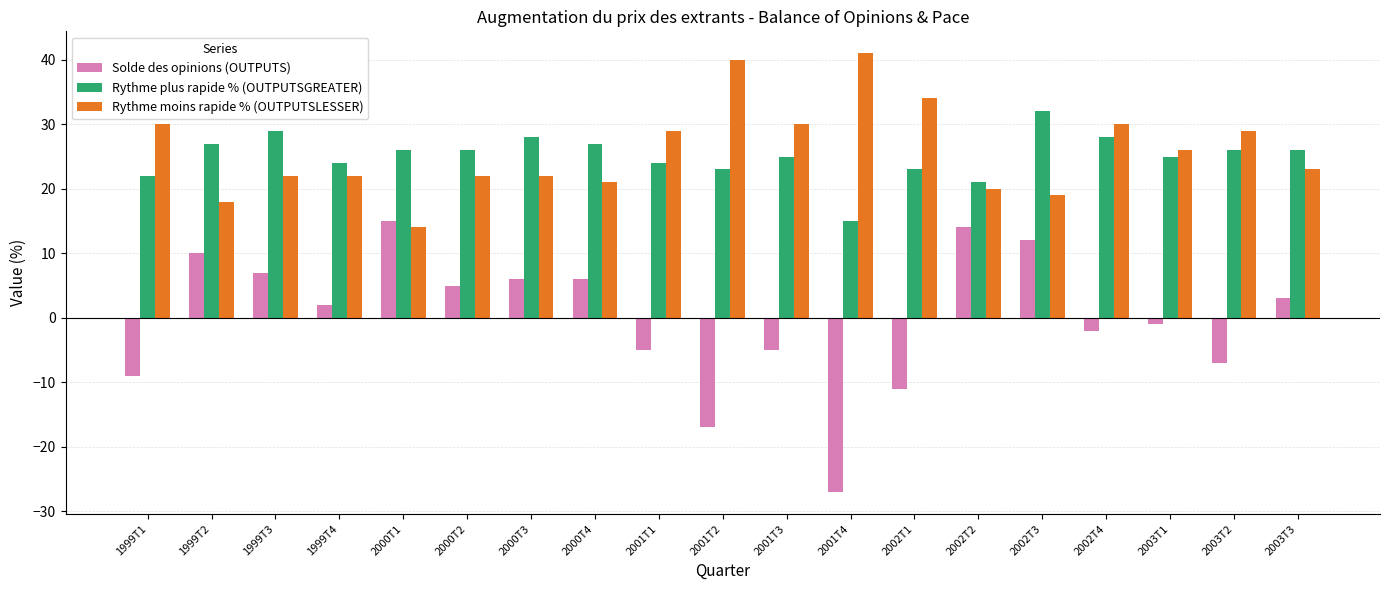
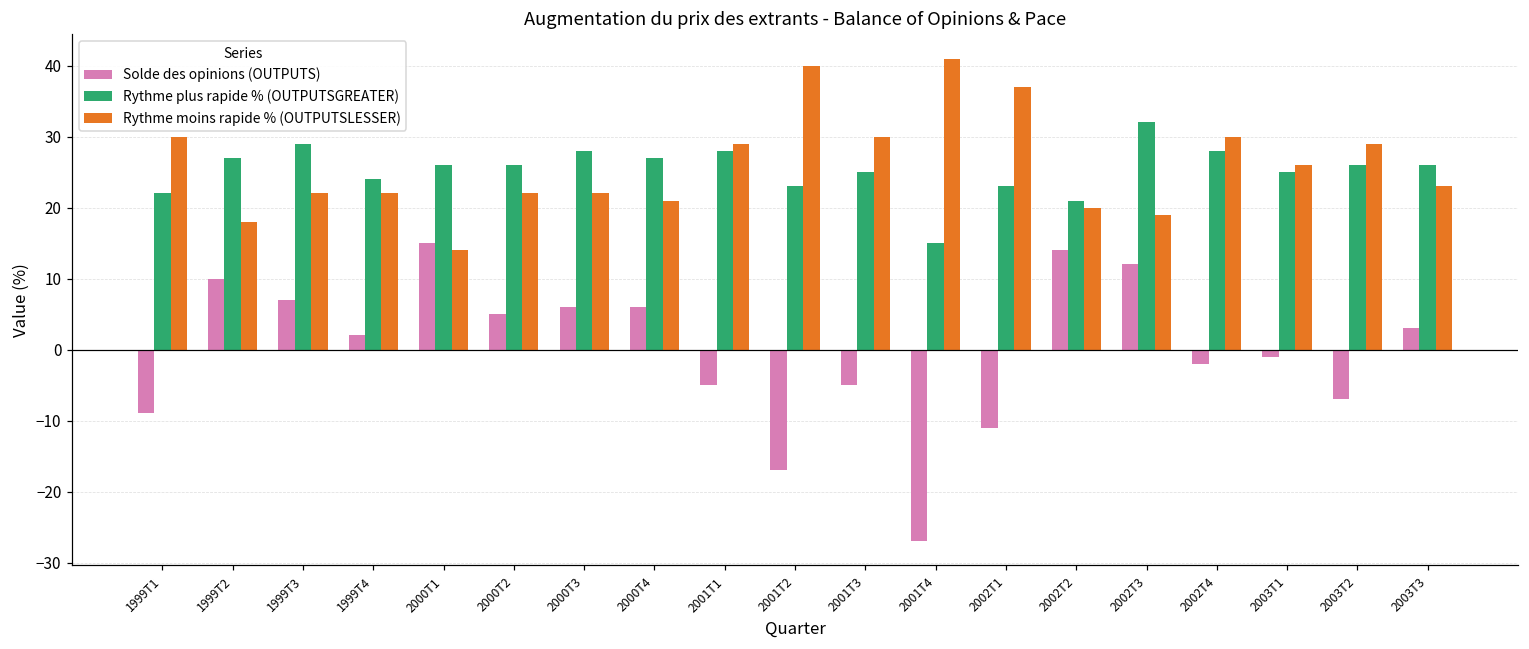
Rythme plus rapide % (OUTPUTSGREATER), 2001T1: 24 -> 28
Rythme moins rapide % (OUTPUTSLESSER), 2002T1: 34 -> 37
